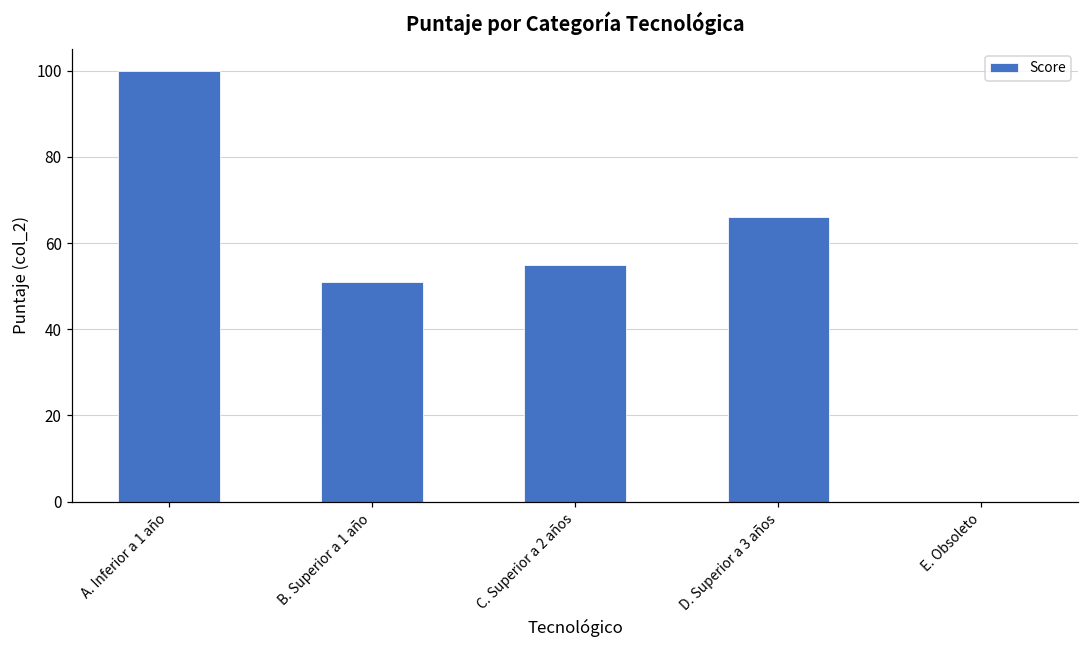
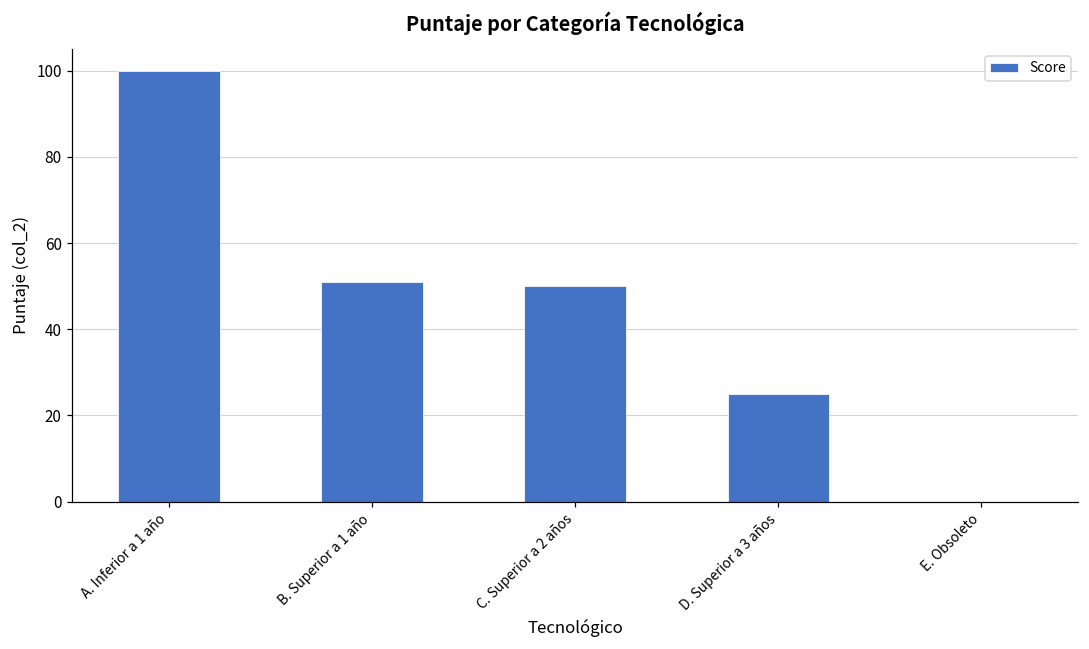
C. Superior a 2 años: 55 -> 50
D. Superior a 3 años: 66 -> 25
